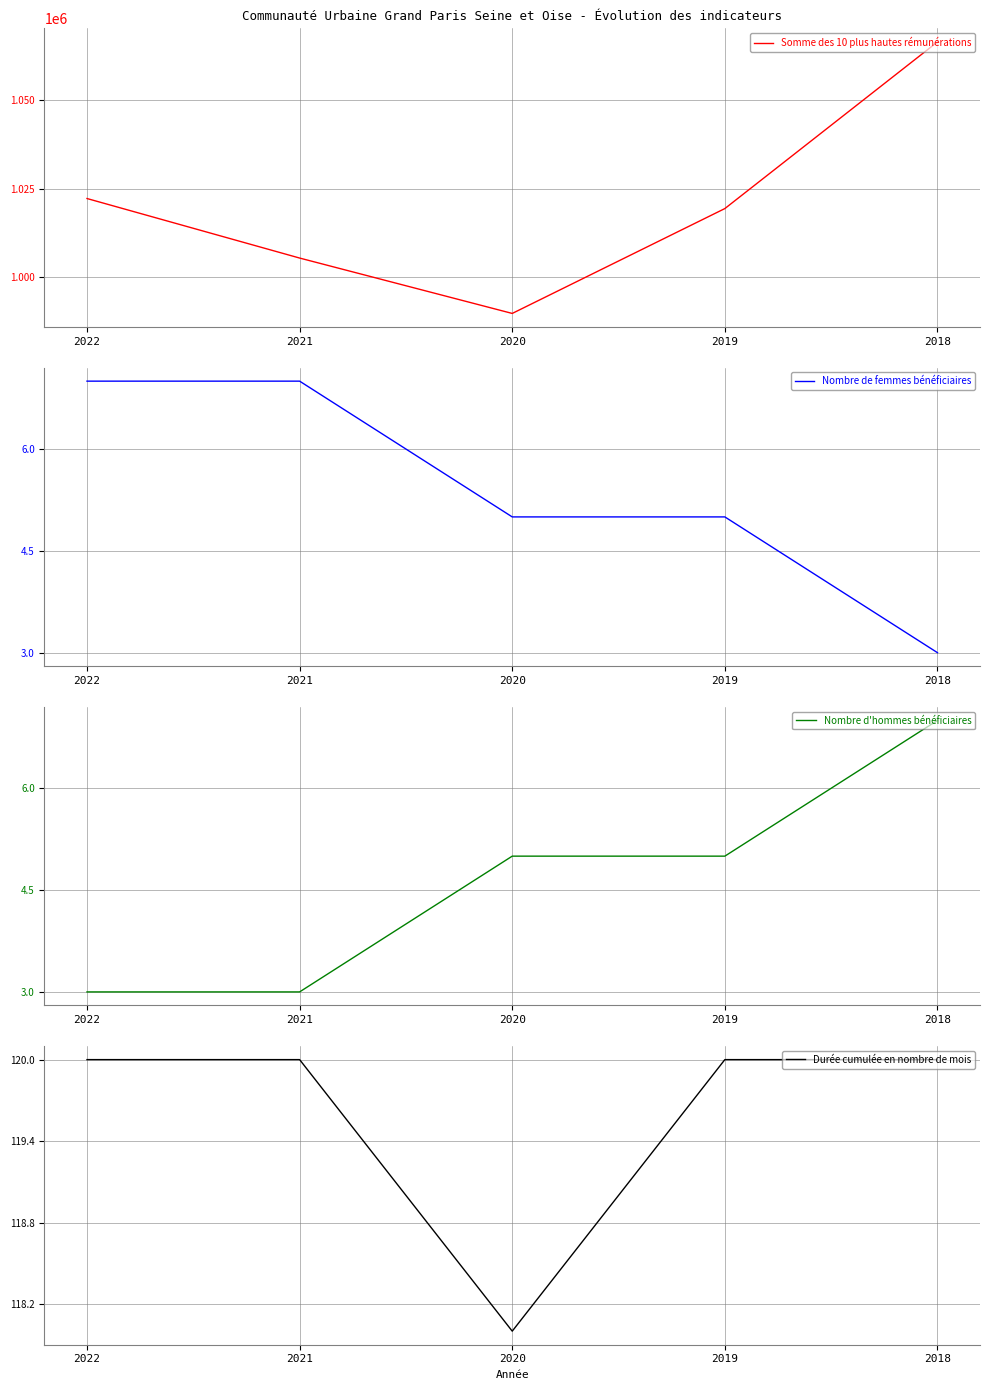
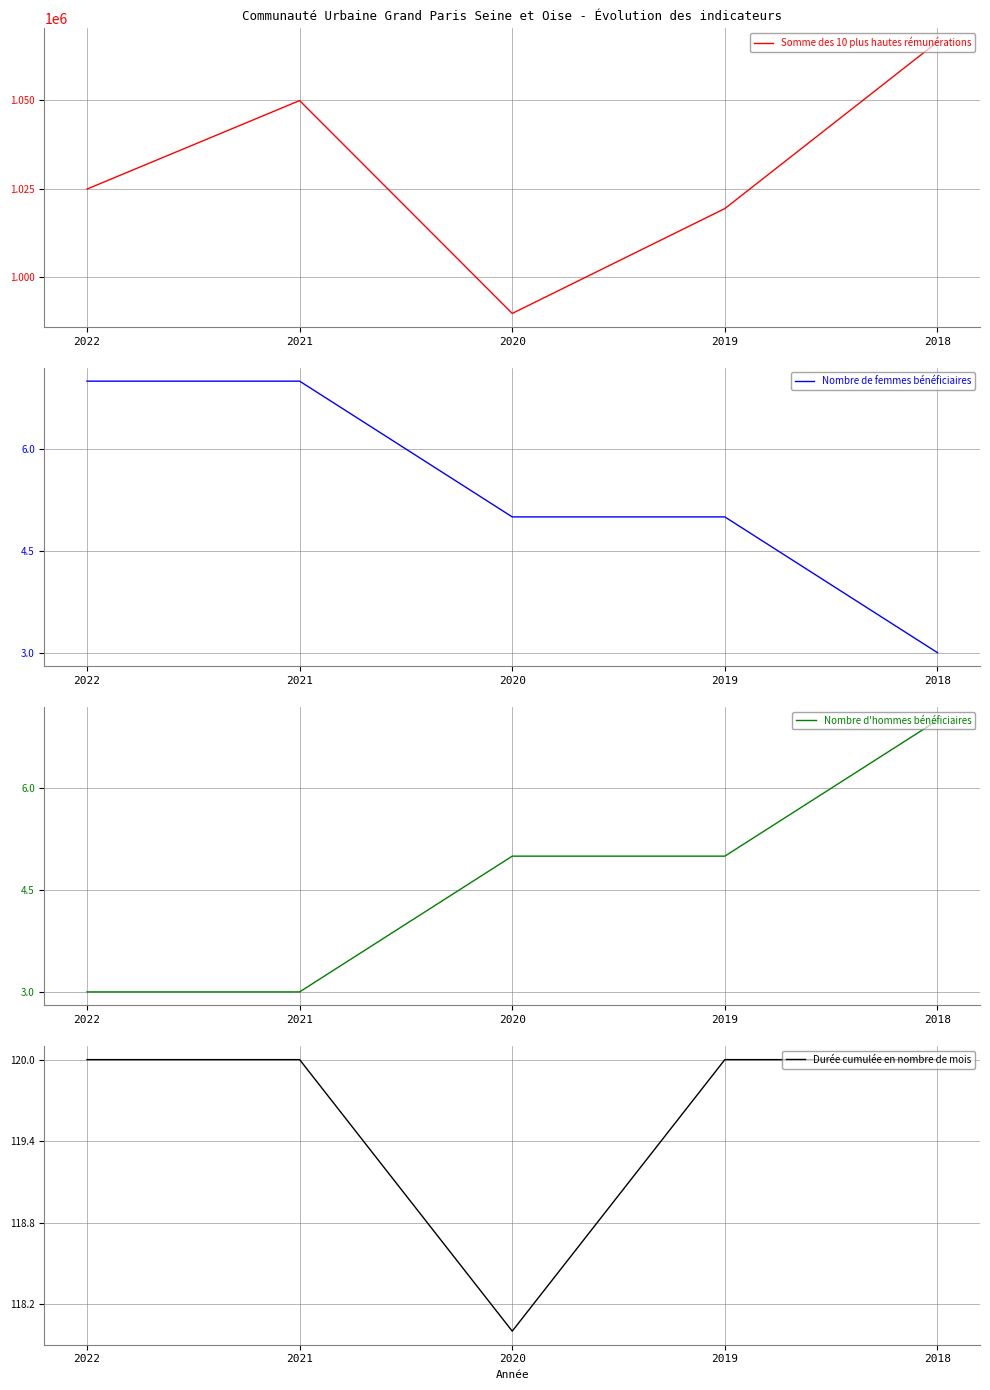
Communauté Urbaine Grand Paris Seine et Oise - Évolution des indicateurs, 2022: 1022000 -> 1025000
Communauté Urbaine Grand Paris Seine et Oise - Évolution des indicateurs, 2021: 1005000 -> 1050000
